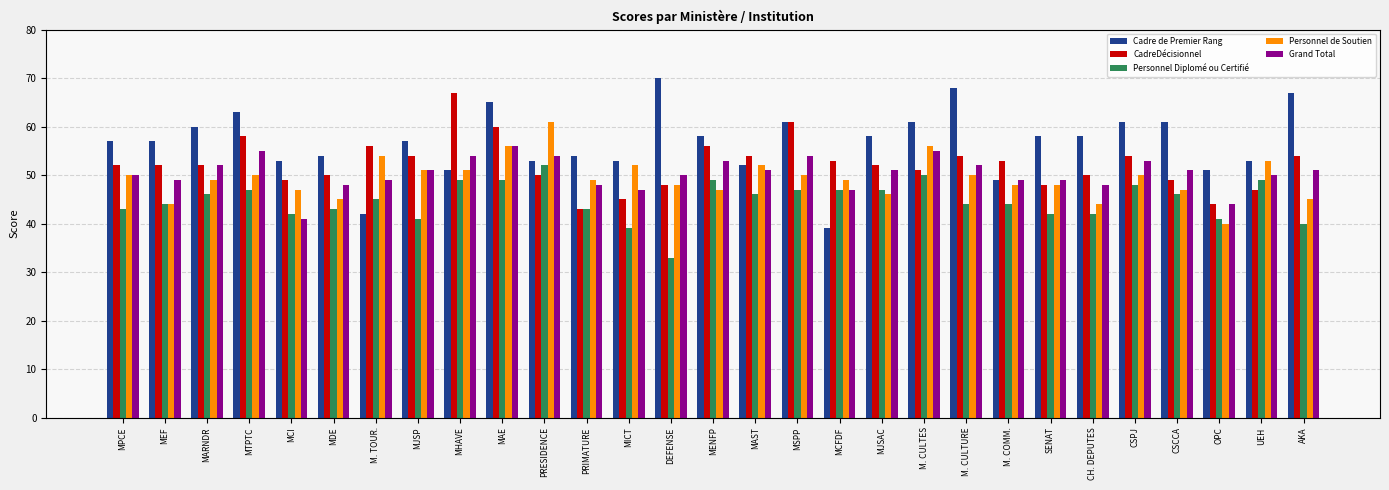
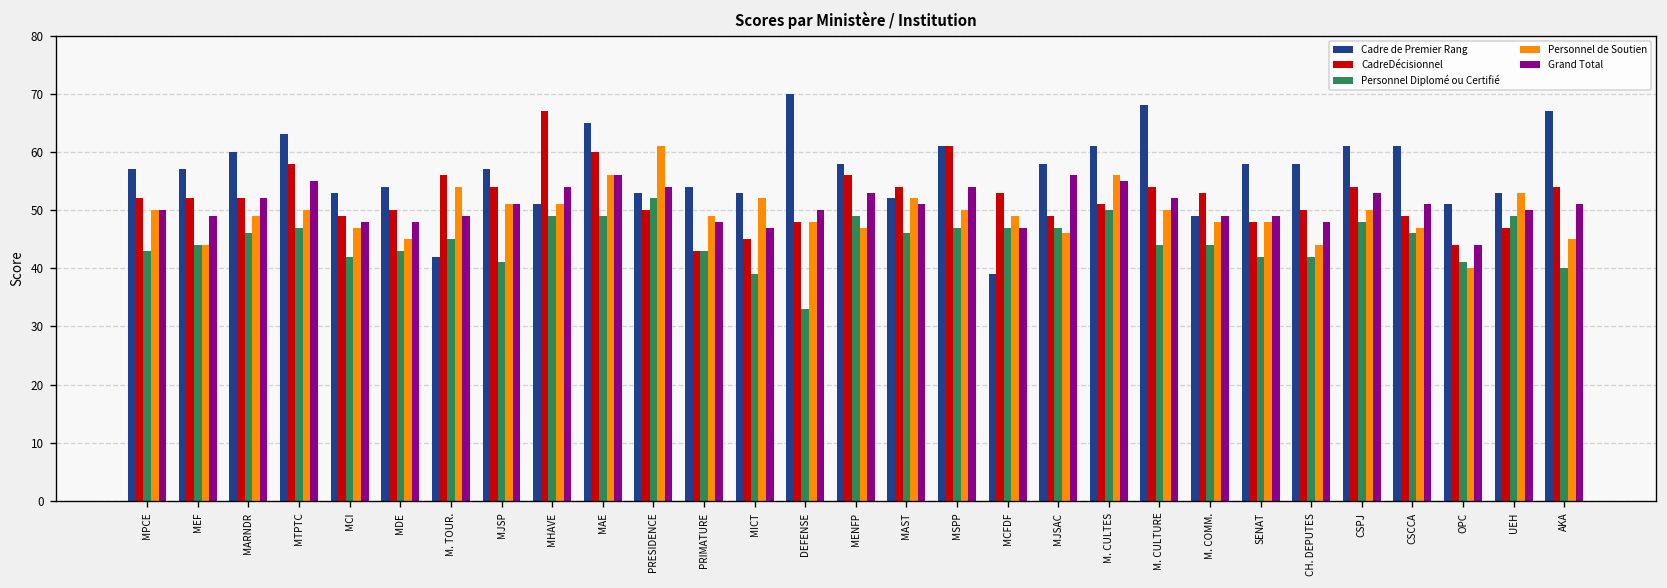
Grand Total, MCI: 41 -> 48
CadreDécisionnel, MJSAC: 52 -> 49
Grand Total, MJSAC: 51 -> 56
